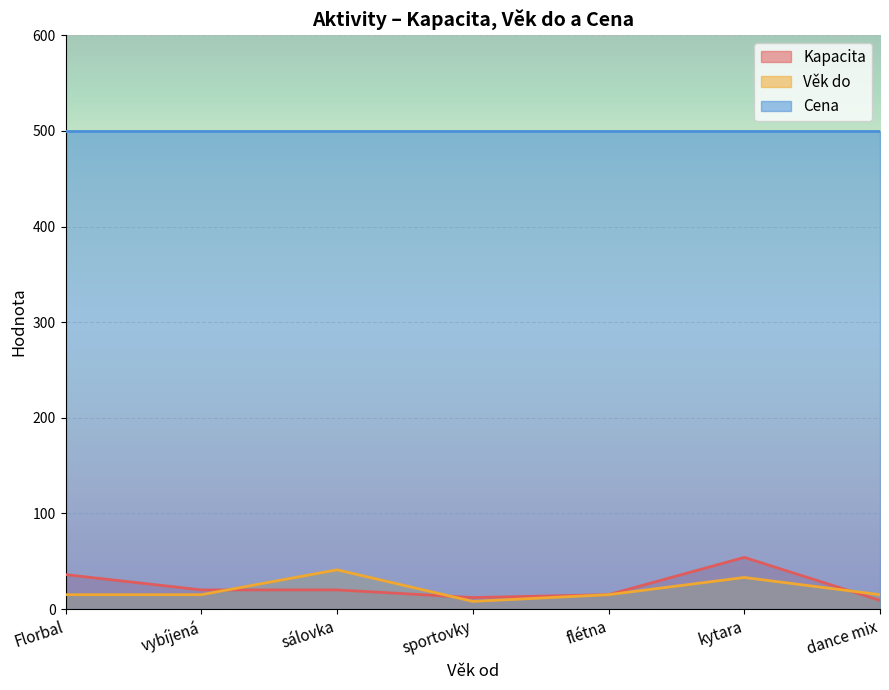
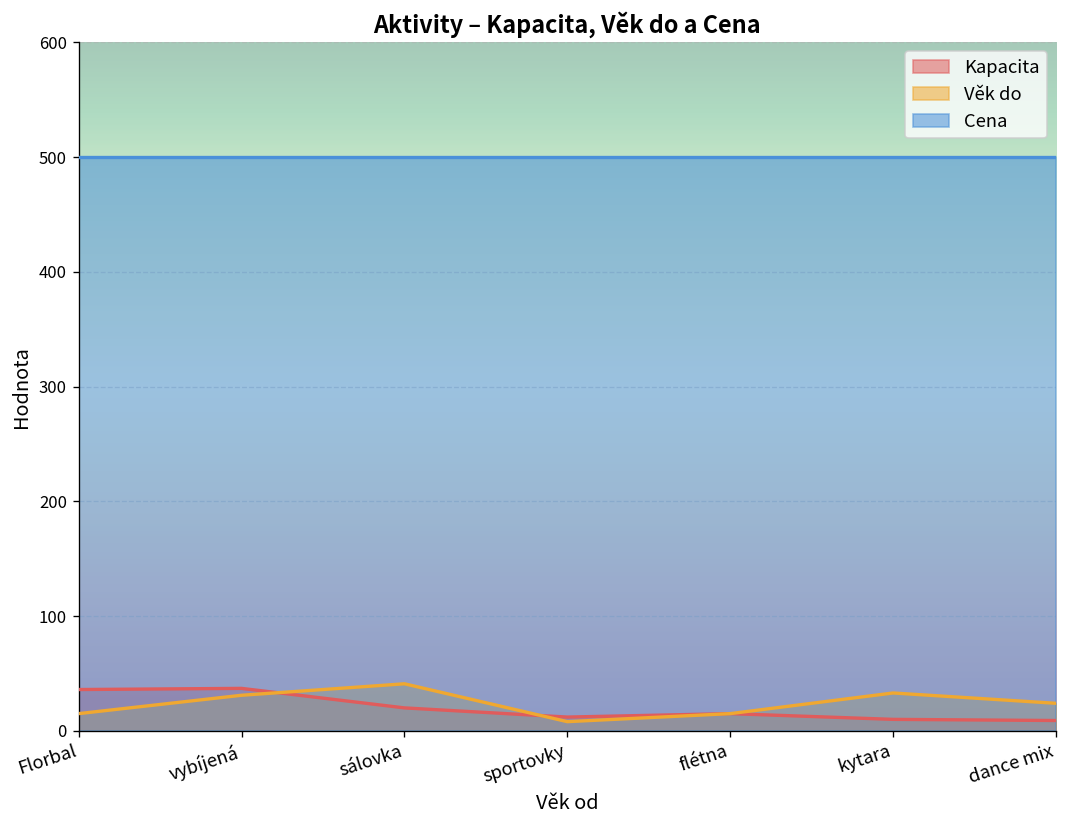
Kapacita, vybíjená: 20 -> 40
Věk do, vybíjená: 20 -> 30
Kapacita, kytara: 50 -> 10
Věk do, dance mix: 15 -> 24
